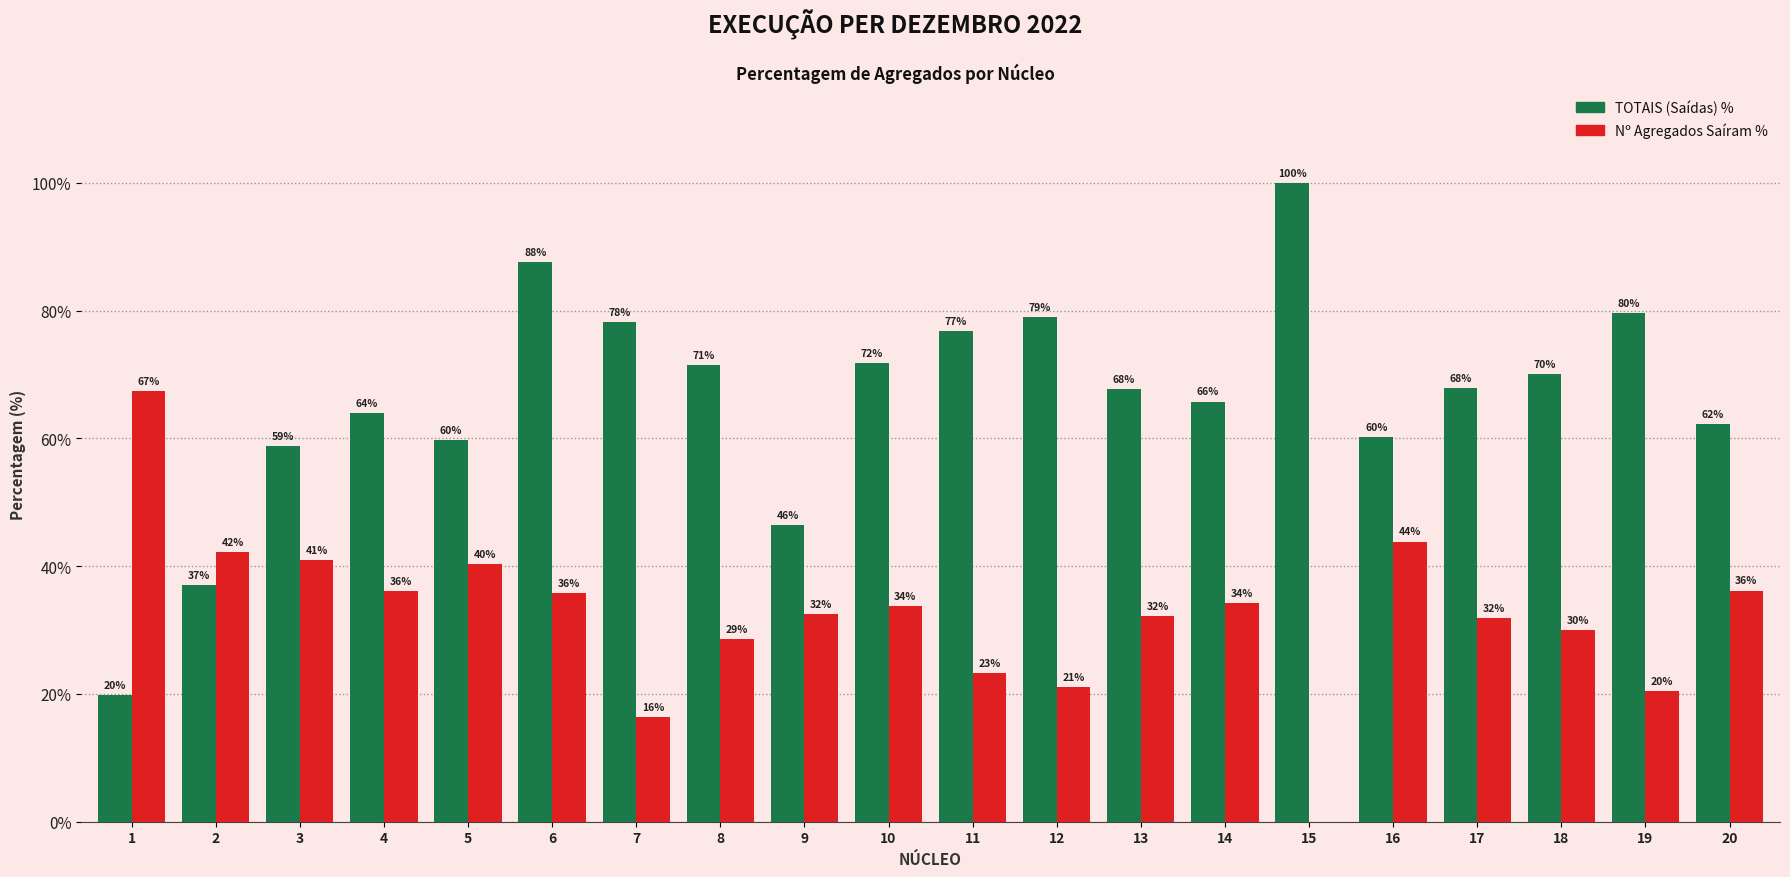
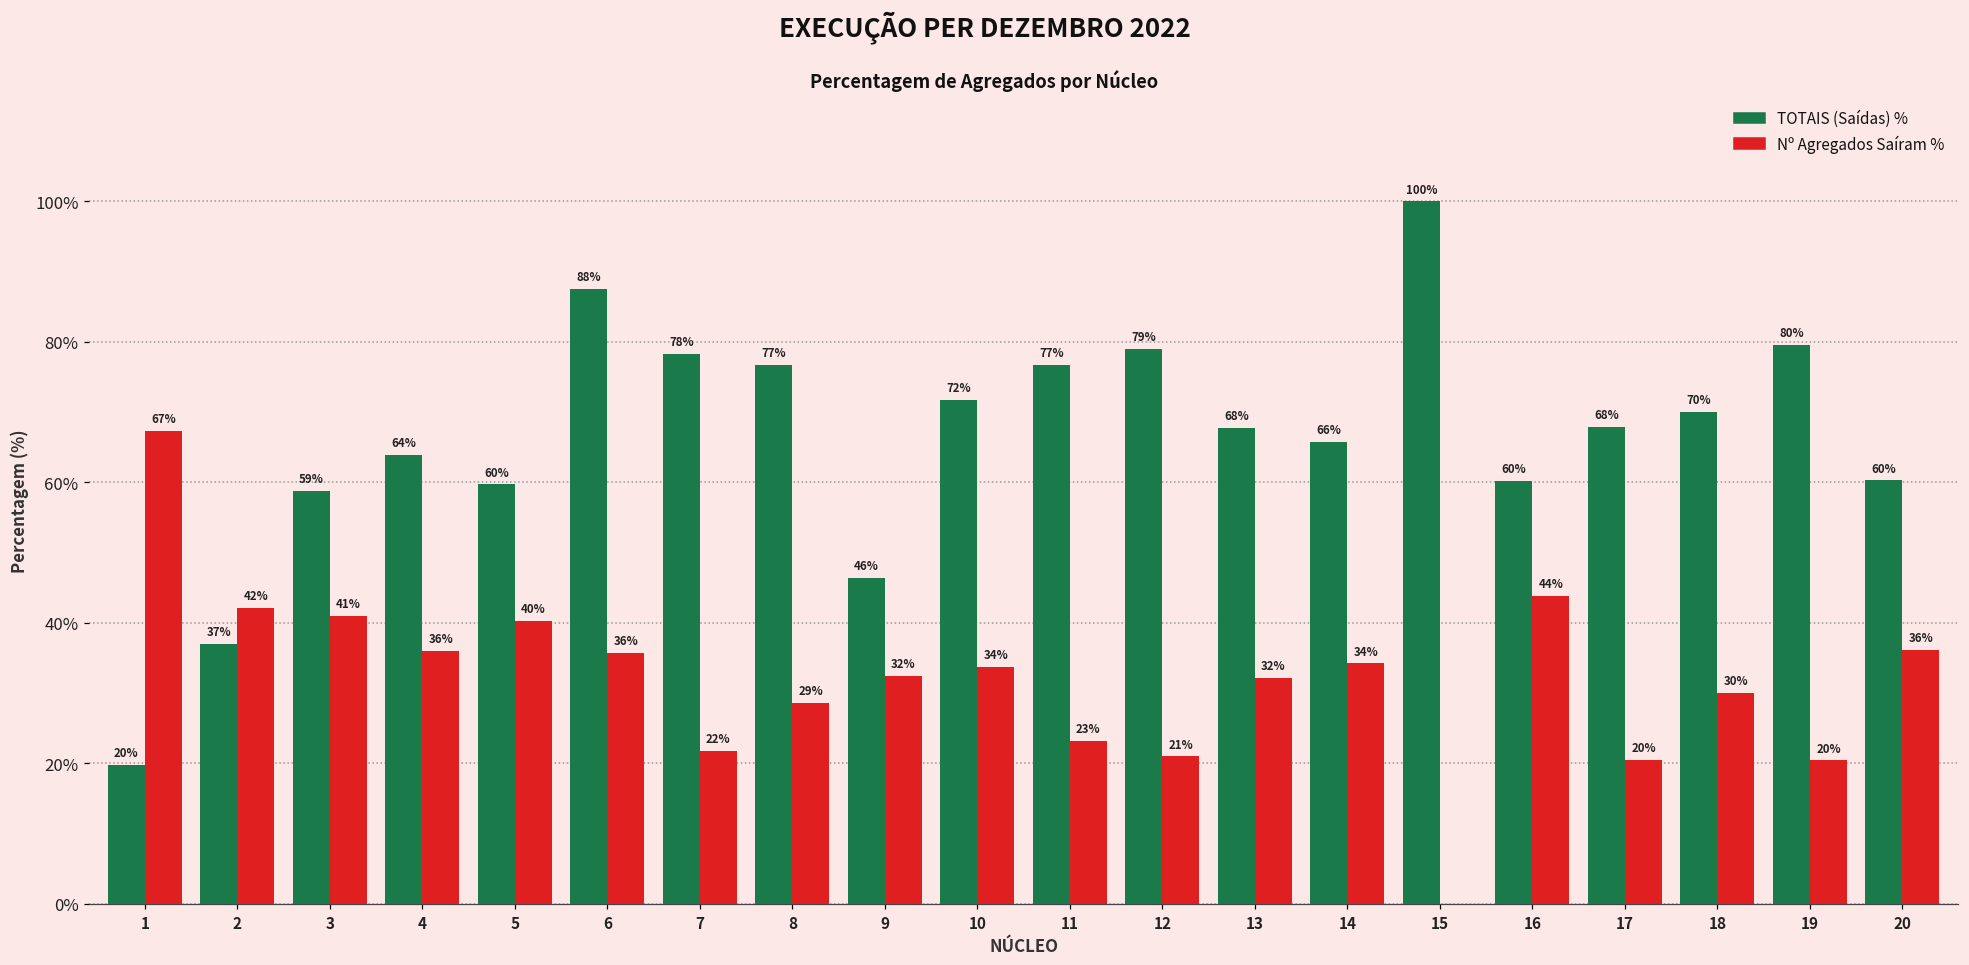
Nº Agregados Saíram %, 7: 16% -> 22%
TOTAIS (Saídas) %, 8: 71% -> 77%
Nº Agregados Saíram %, 17: 32% -> 20%
TOTAIS (Saídas) %, 20: 62% -> 60%
